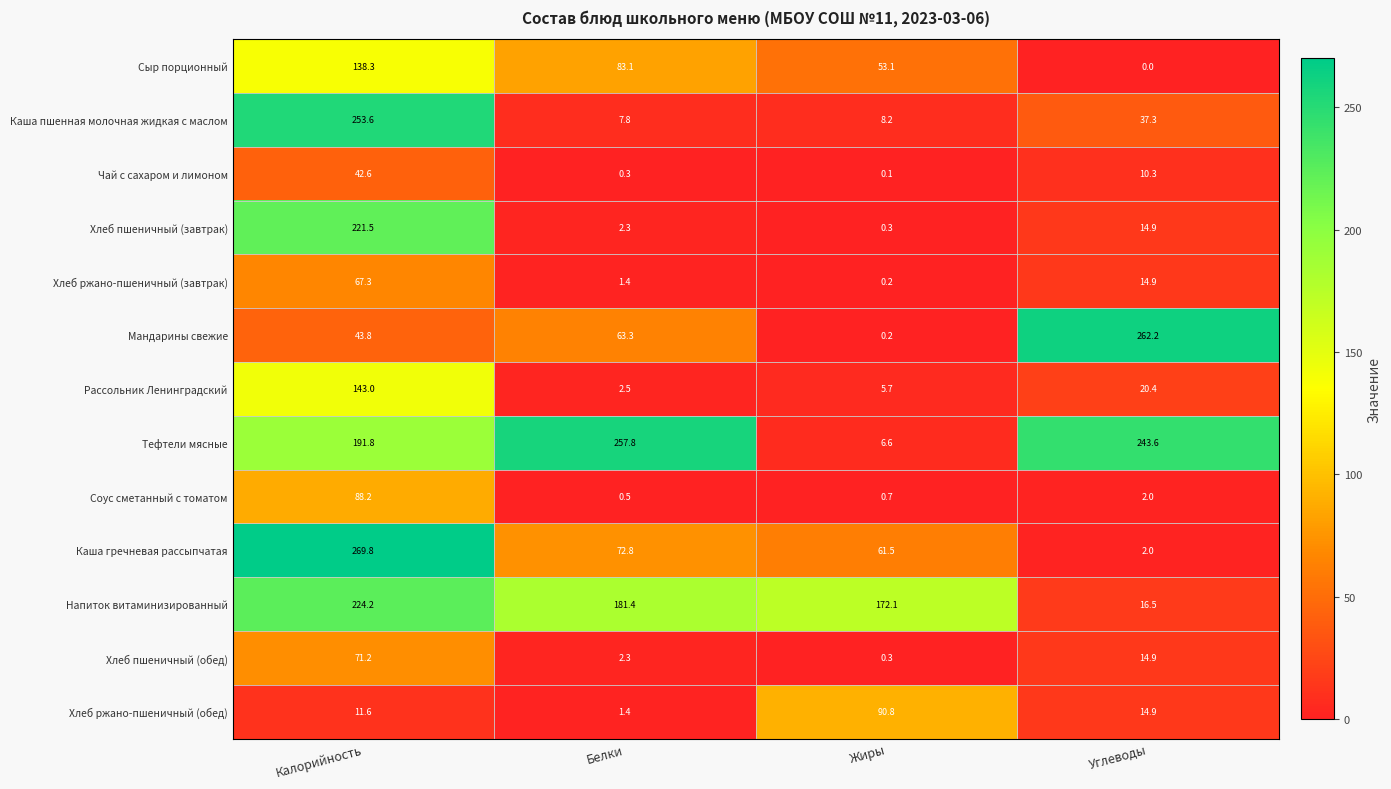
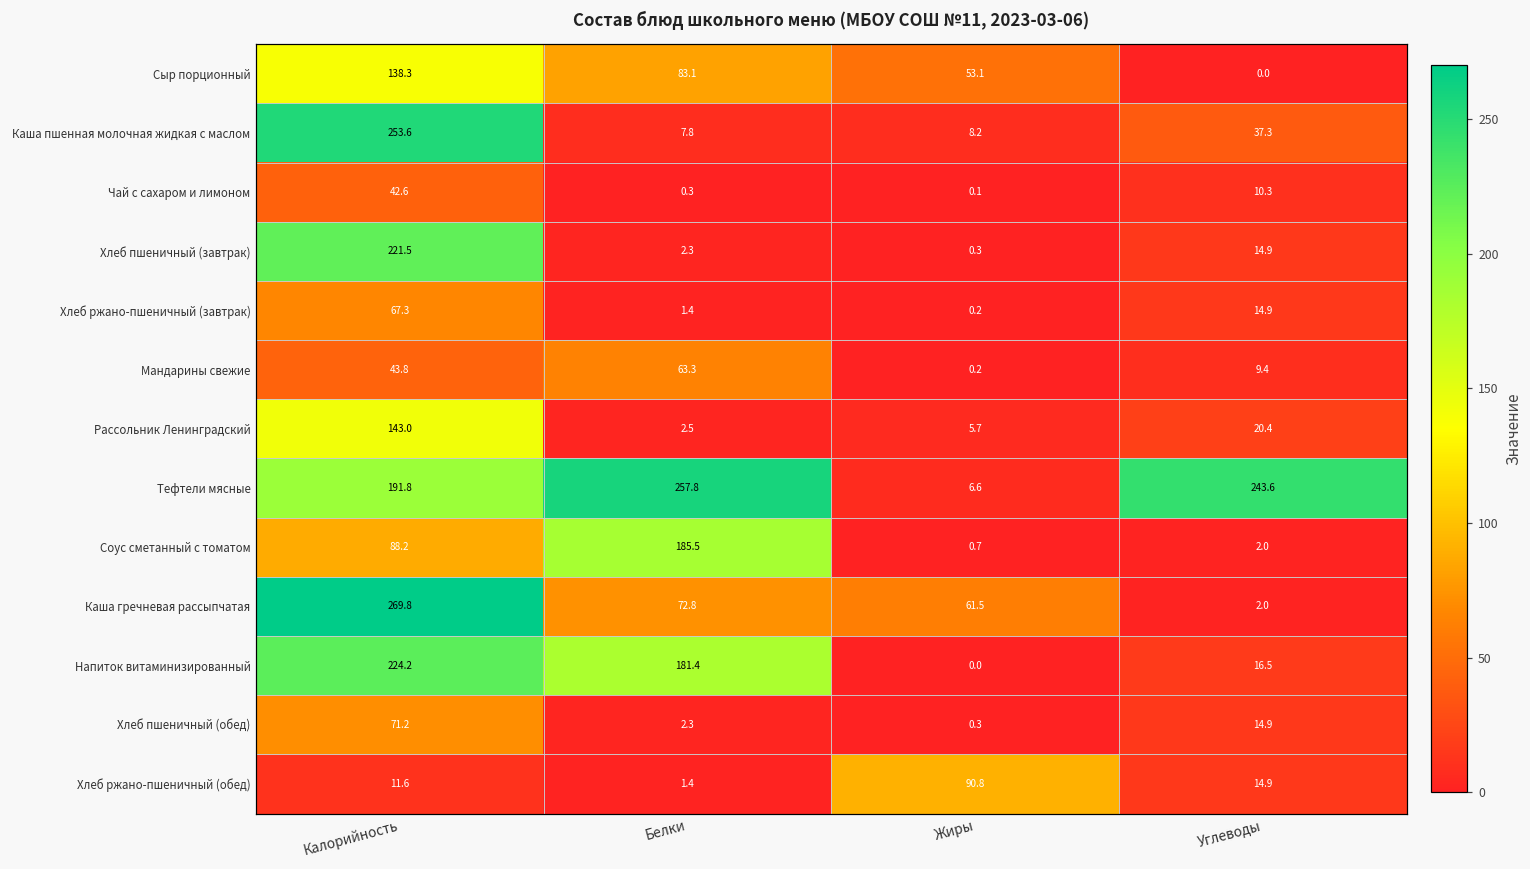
Мандарины свежие, Углеводы: 262.2 -> 9.4
Соус сметанный с томатом, Белки: 0.5 -> 185.5
Напиток витаминизированный, Жиры: 172.1 -> 0.0
